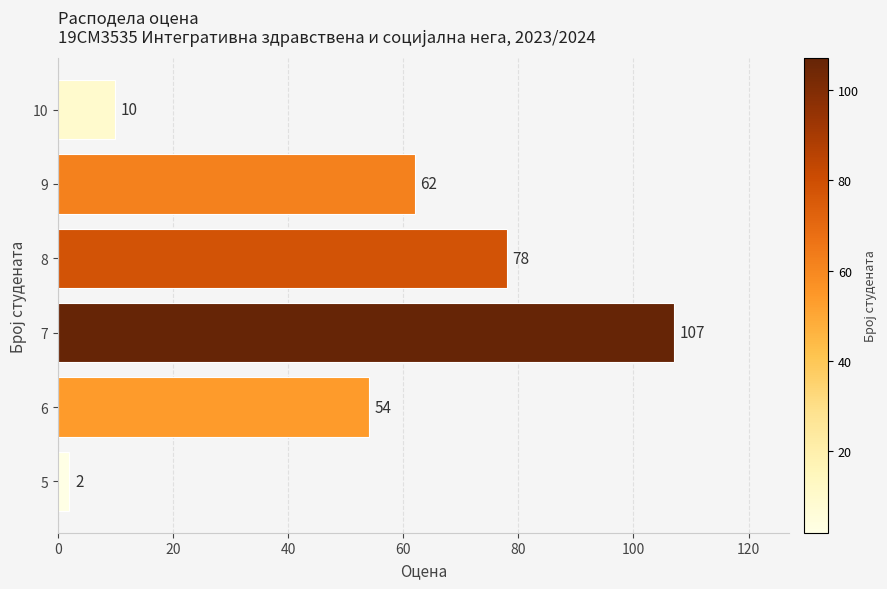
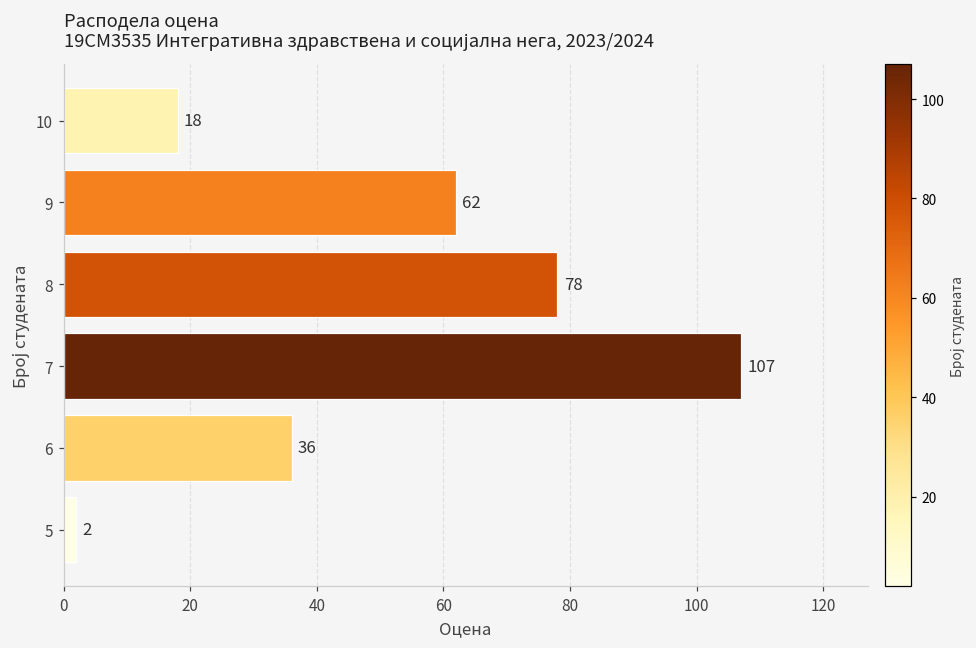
10: 10 -> 18
6: 54 -> 36
